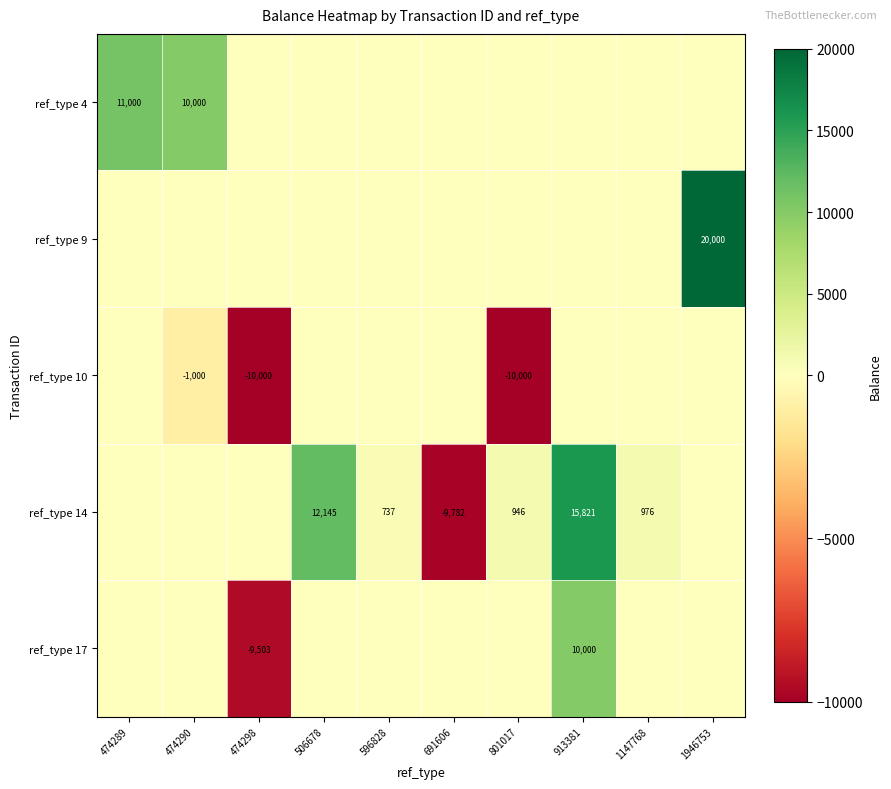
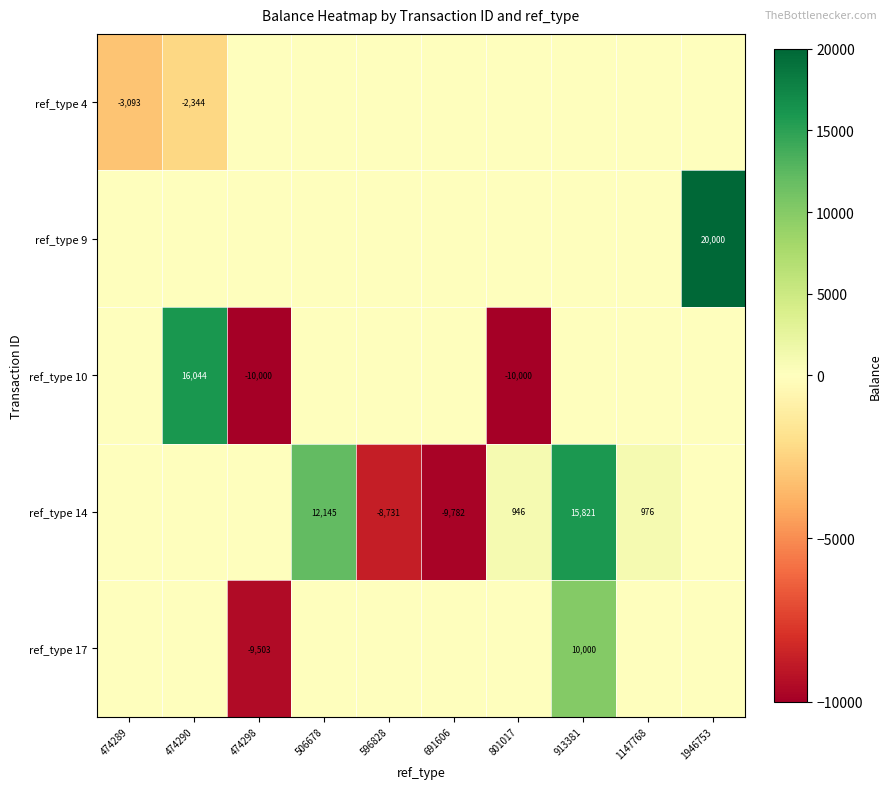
ref_type 4, 474289: 11,000 -> -3,093
ref_type 4, 474290: 10,000 -> -2,344
ref_type 10, 474290: -1,000 -> 16,044
ref_type 14, 596828: 737 -> -8,731
